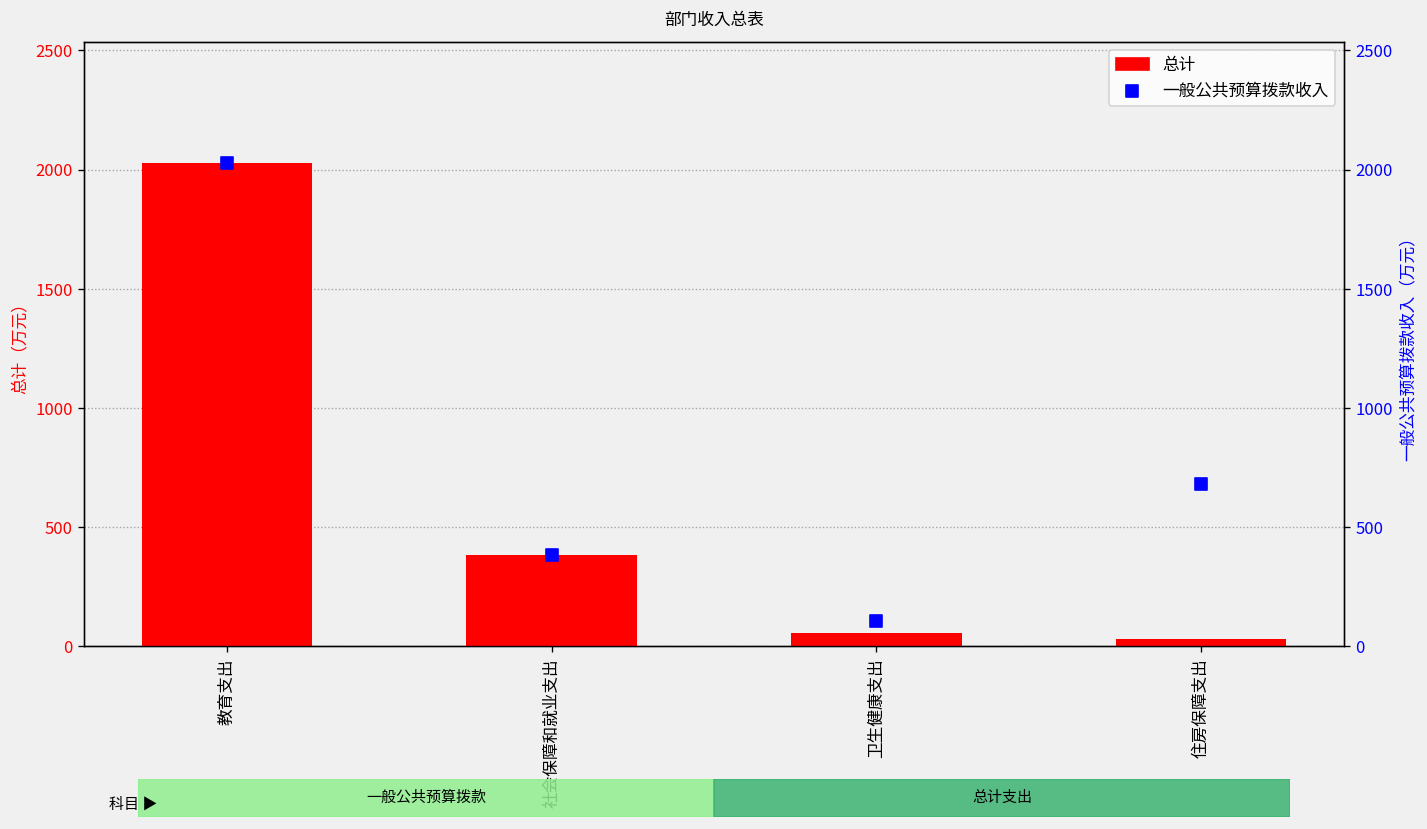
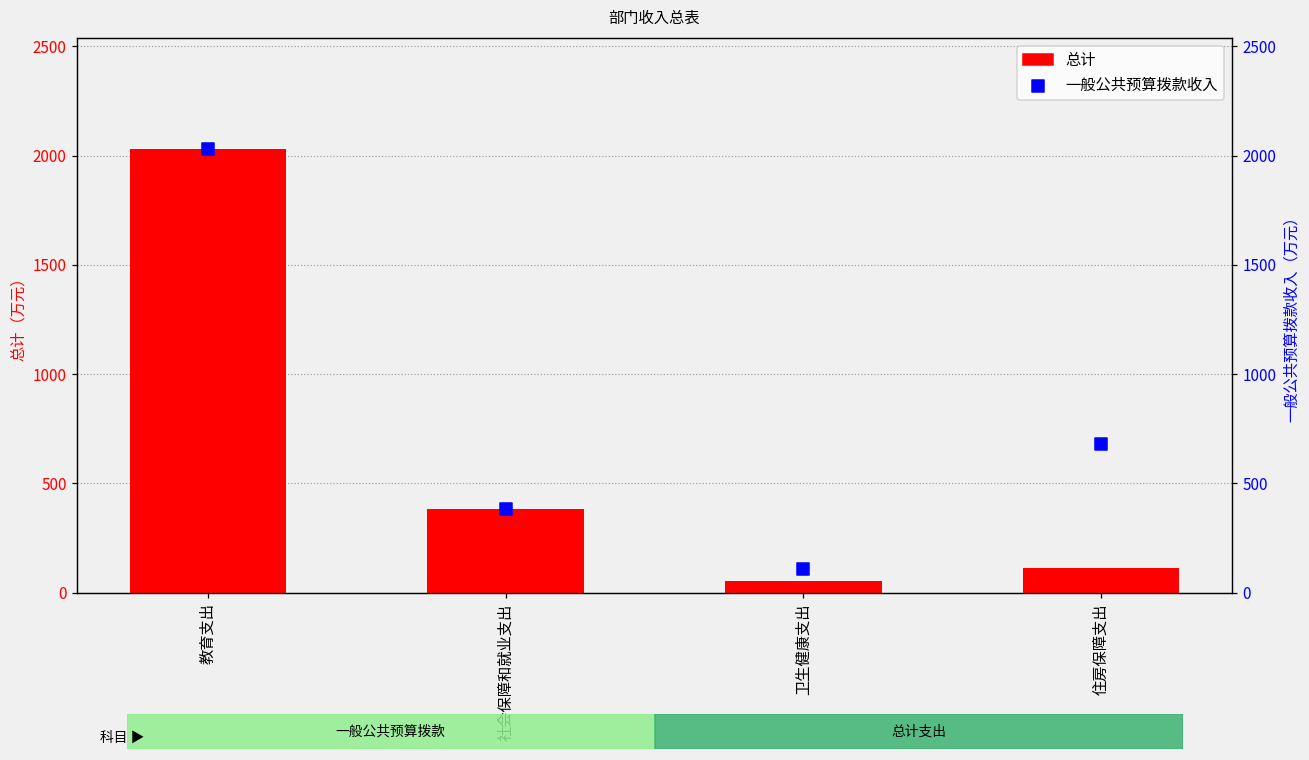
总计, 住房保障支出: 30 -> 110
